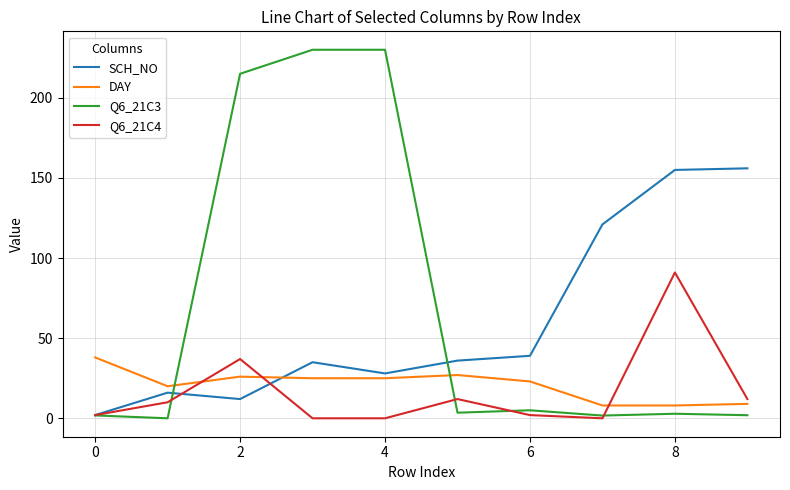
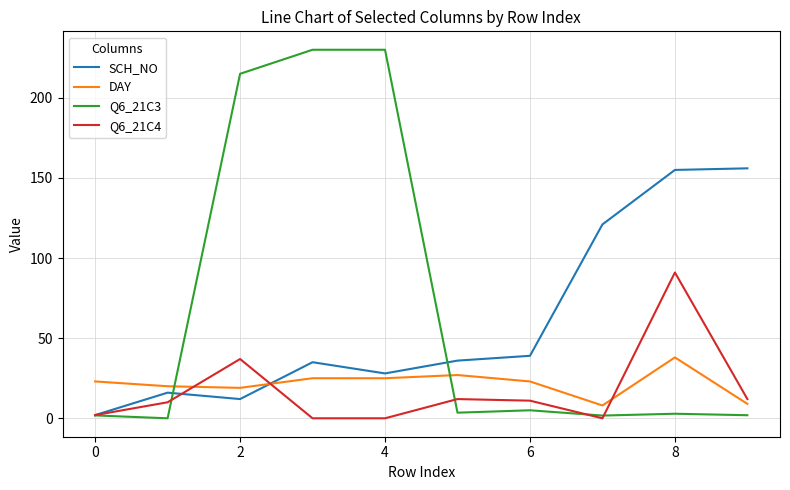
DAY, 0: 38 -> 23
DAY, 2: 26 -> 19
Q6_21C4, 6: 2 -> 11
DAY, 8: 8 -> 38
